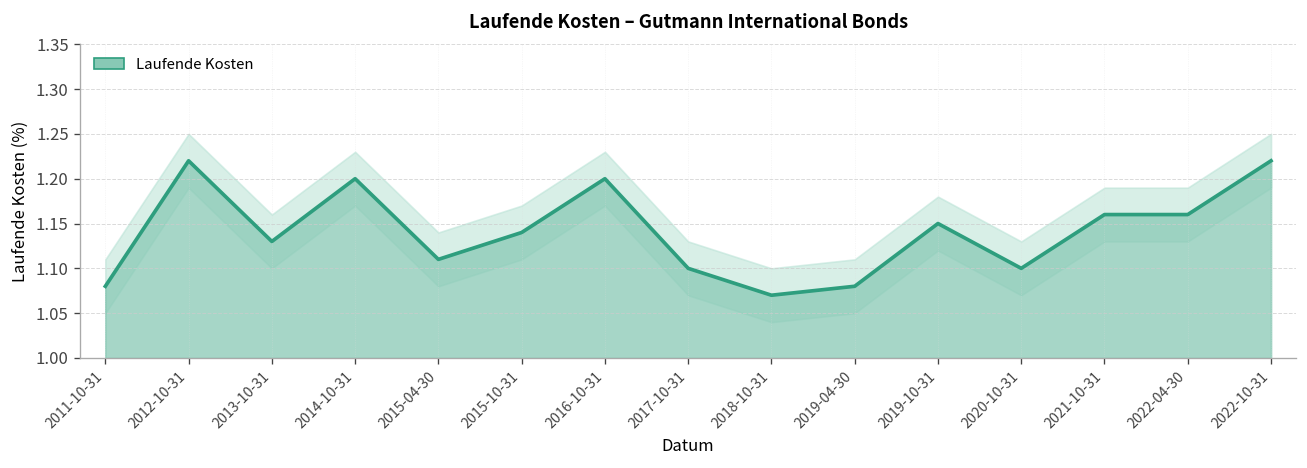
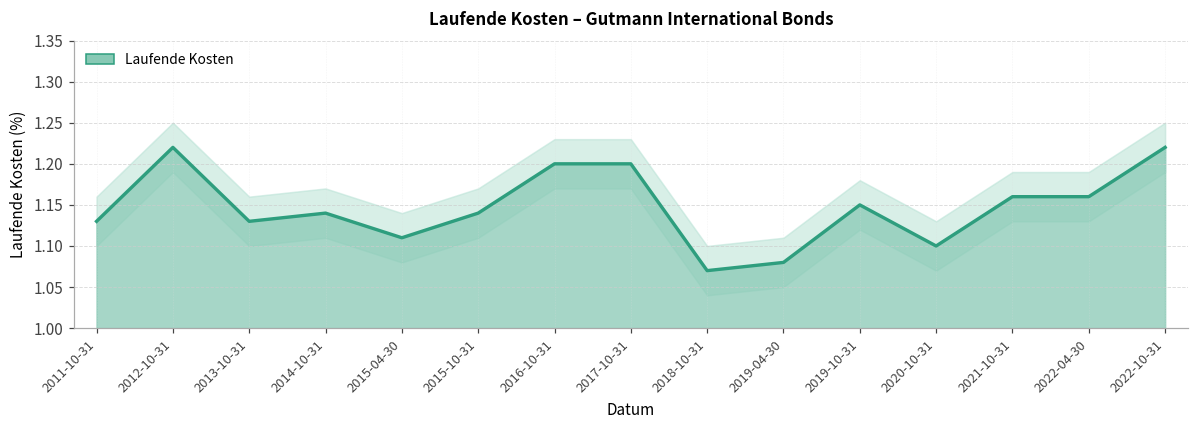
Laufende Kosten, 2011-10-31: 1.08 -> 1.13
Laufende Kosten, 2014-10-31: 1.20 -> 1.14
Laufende Kosten, 2017-10-31: 1.1 -> 1.2
